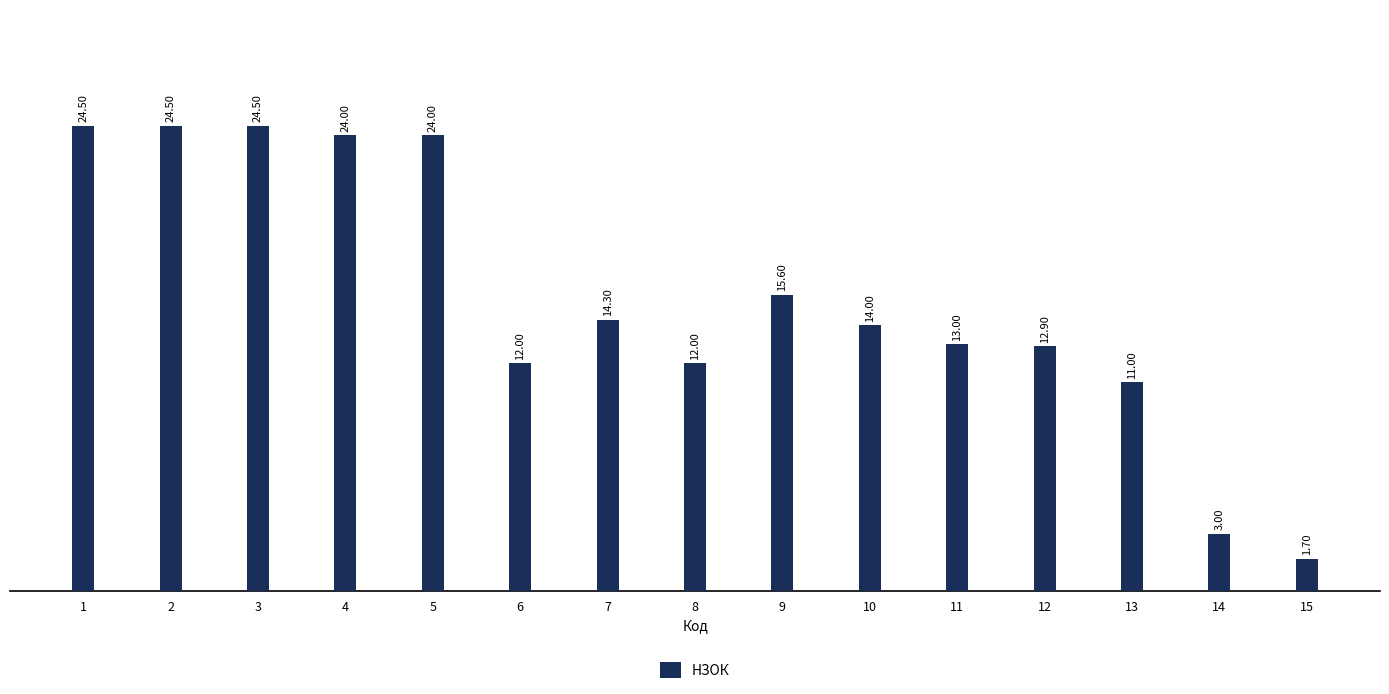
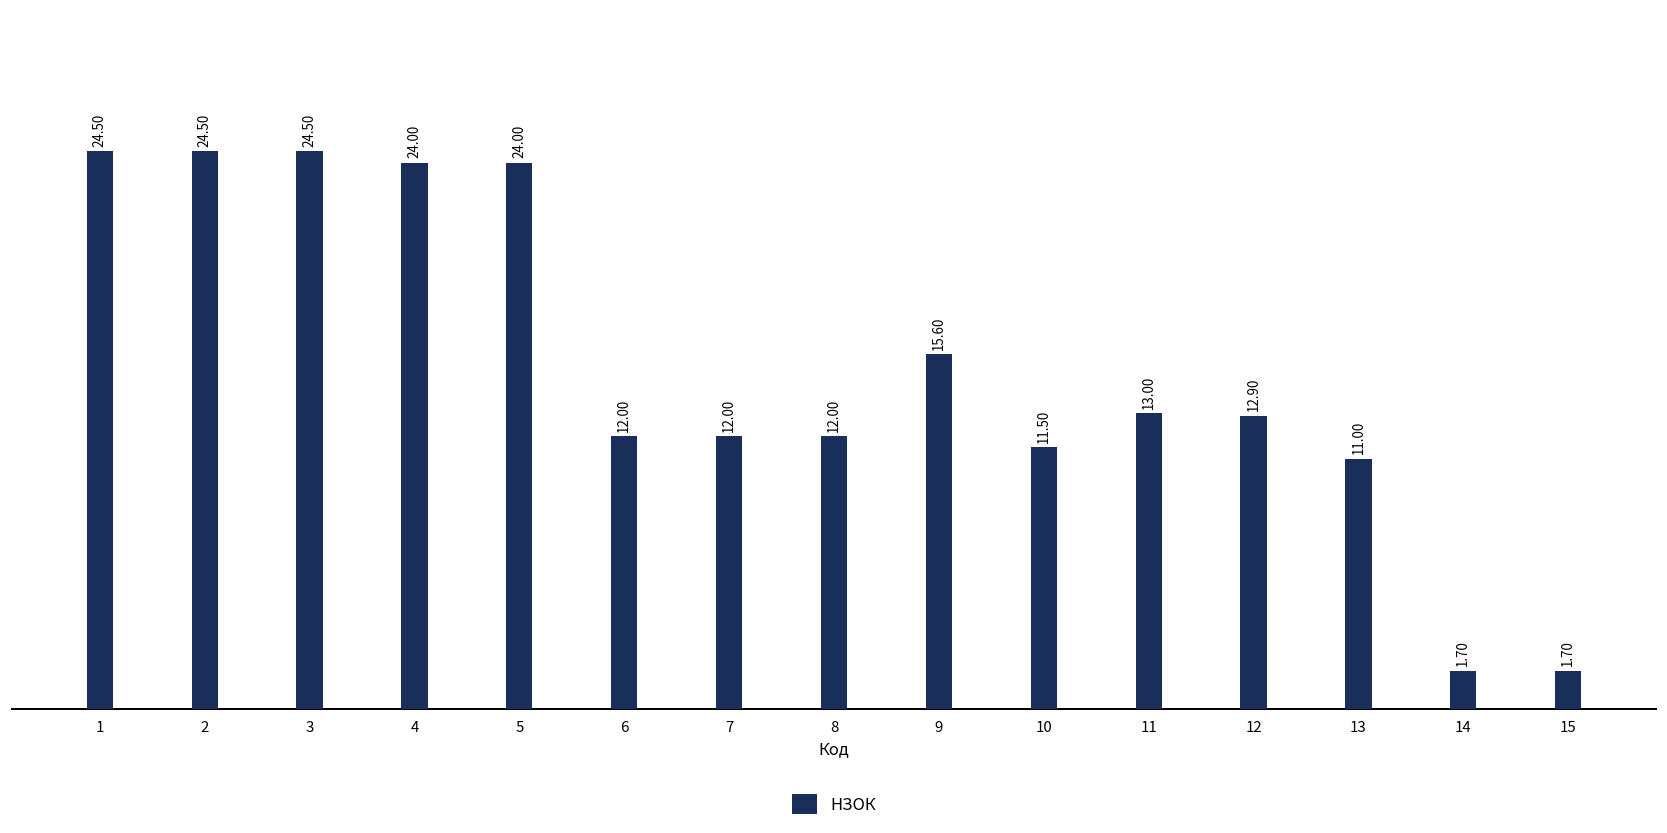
7: 14.30 -> 12.00
10: 14.00 -> 11.50
14: 3.00 -> 1.70
